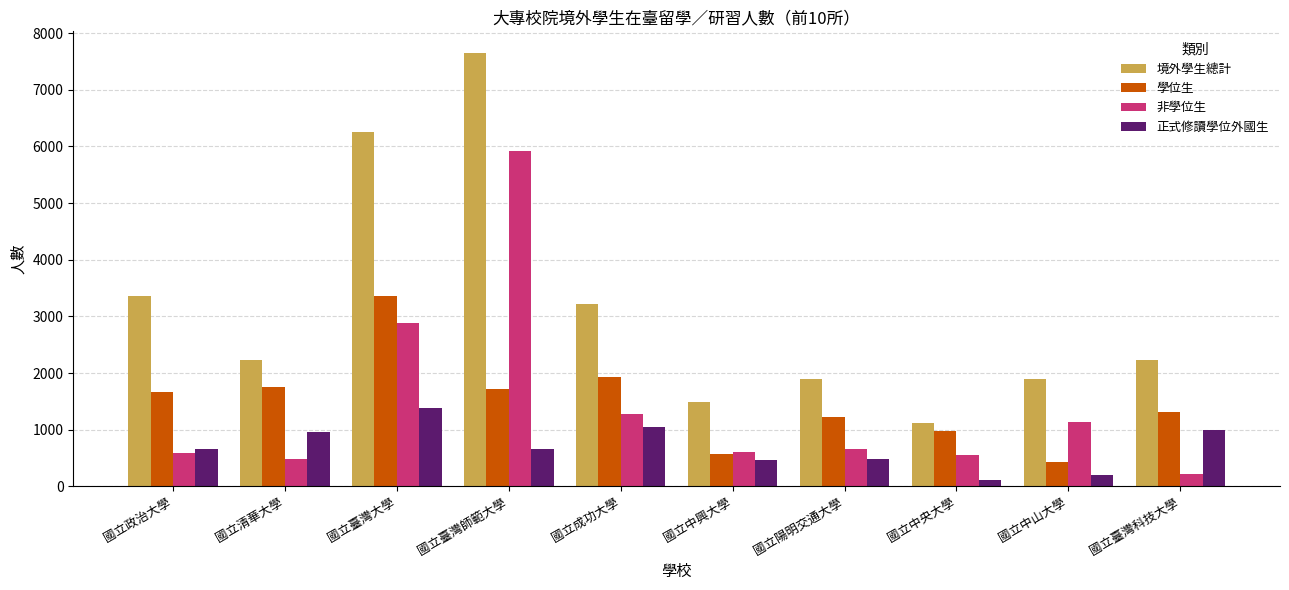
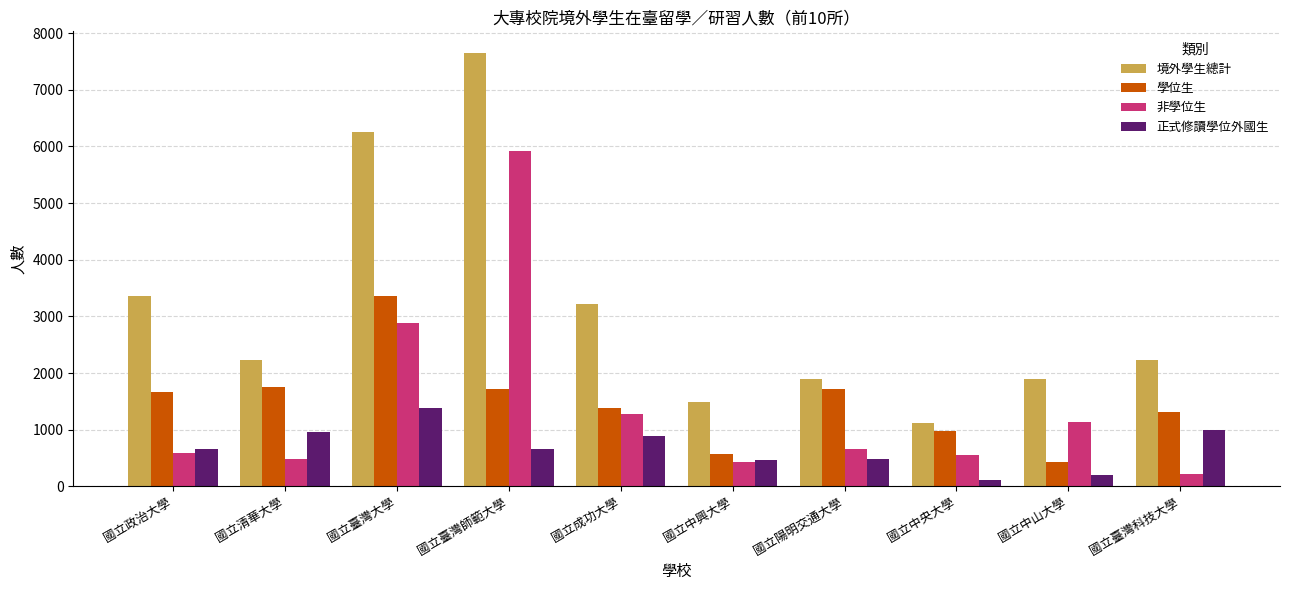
學位生, 國立成功大學: 1900 -> 1400
正式修讀學位外國生, 國立成功大學: 1000 -> 900
非學位生, 國立中興大學: 600 -> 400
學位生, 國立陽明交通大學: 1200 -> 1700
